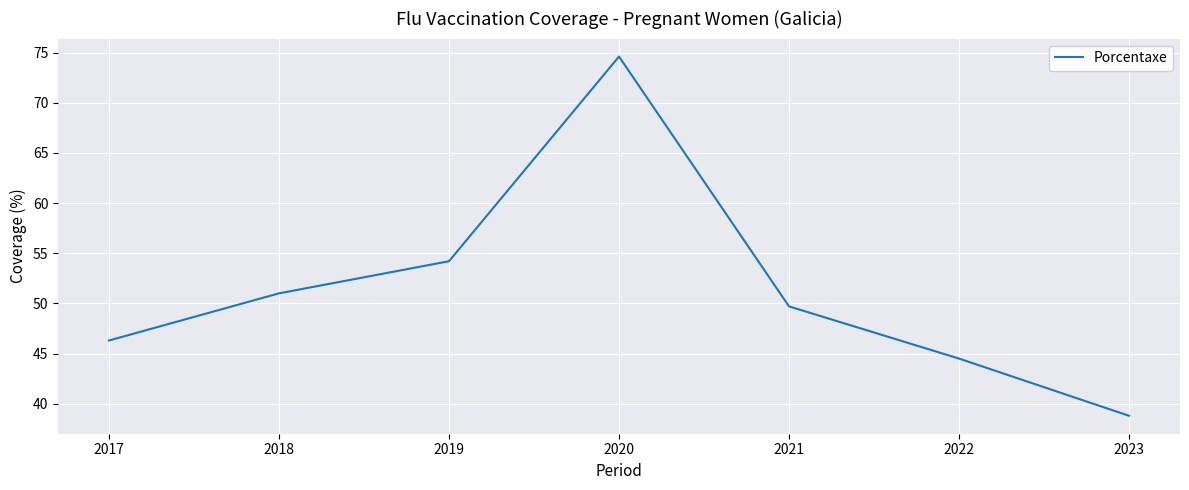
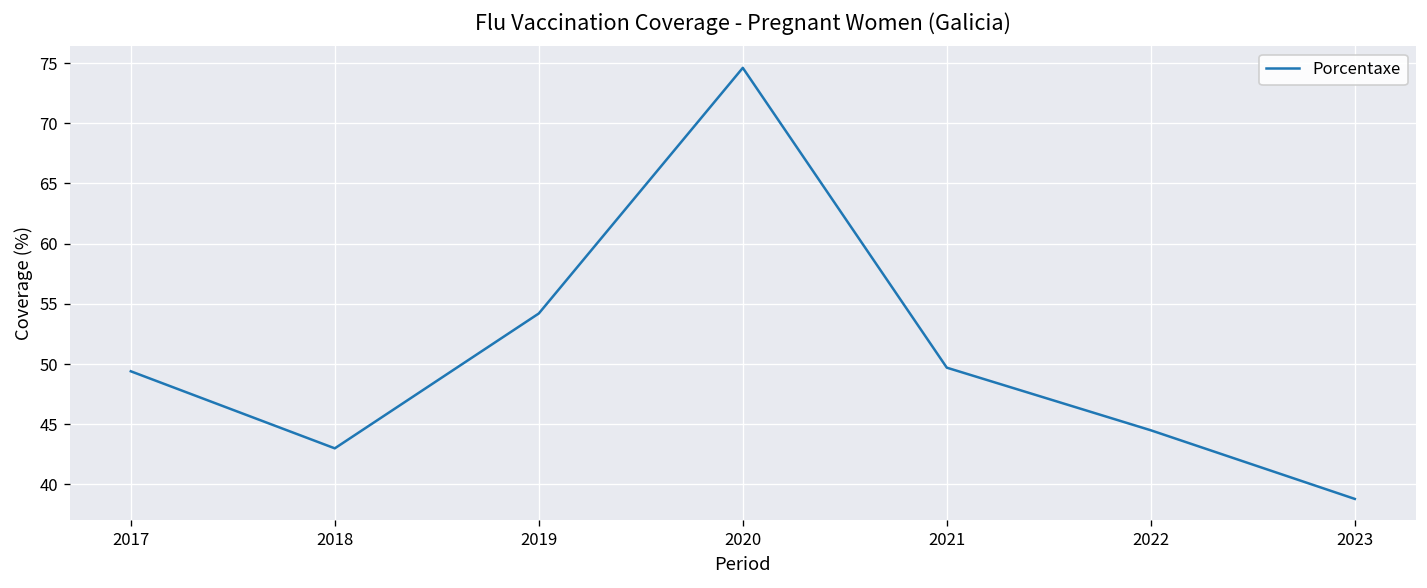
2017: 46.3 -> 49.4
2018: 51 -> 43
